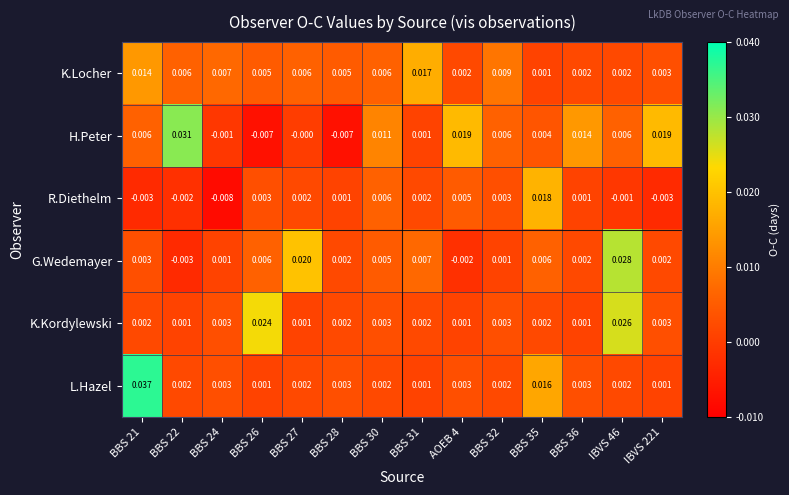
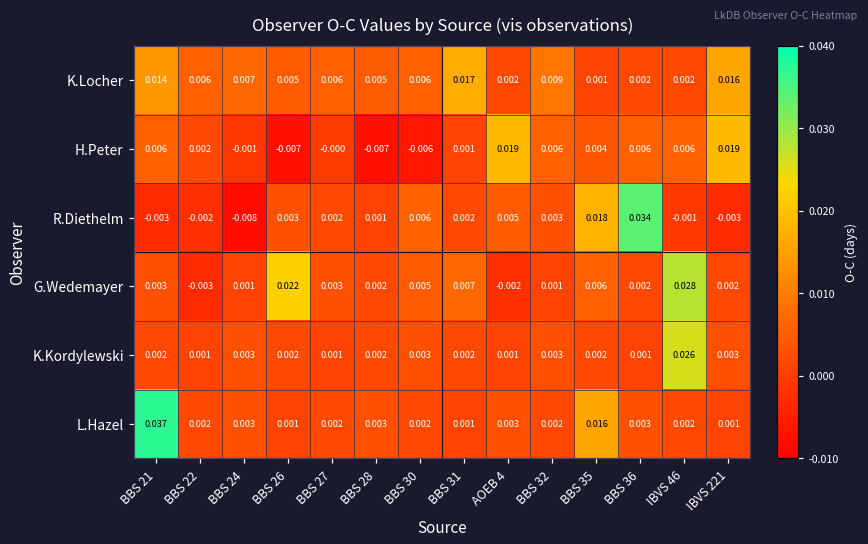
K.Locher, IBVS 221: 0.003 -> 0.016
H.Peter, BBS 22: 0.031 -> 0.002
H.Peter, BBS 30: 0.011 -> -0.006
H.Peter, BBS 36: 0.014 -> 0.006
R.Diethelm, BBS 36: 0.001 -> 0.034
G.Wedemayer, BBS 26: 0.006 -> 0.022
G.Wedemayer, BBS 27: 0.020 -> 0.003
K.Kordylewski, BBS 26: 0.024 -> 0.002
